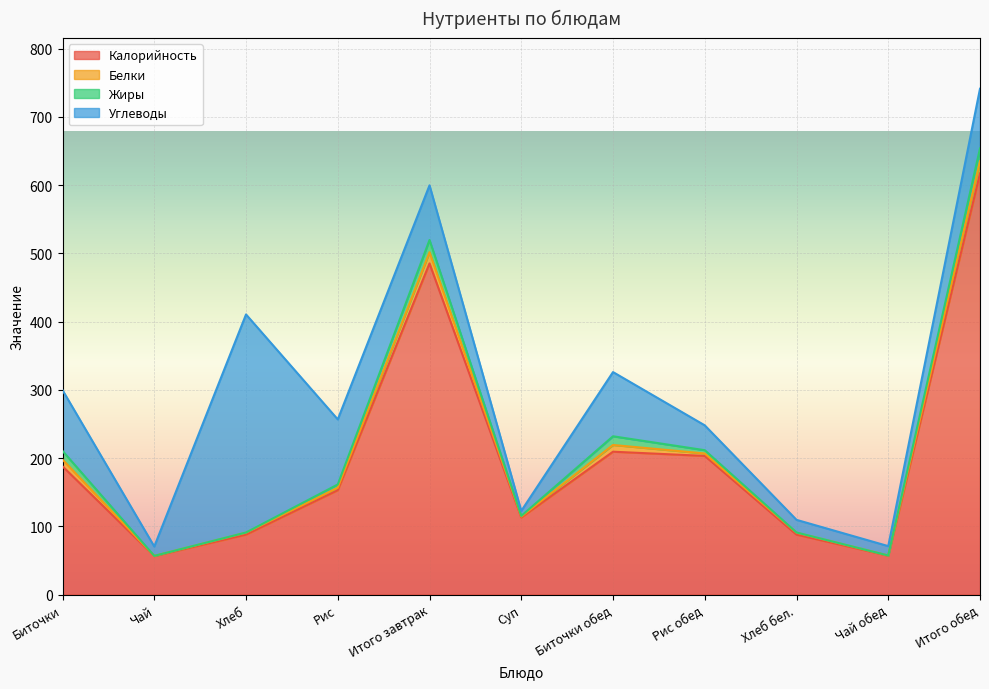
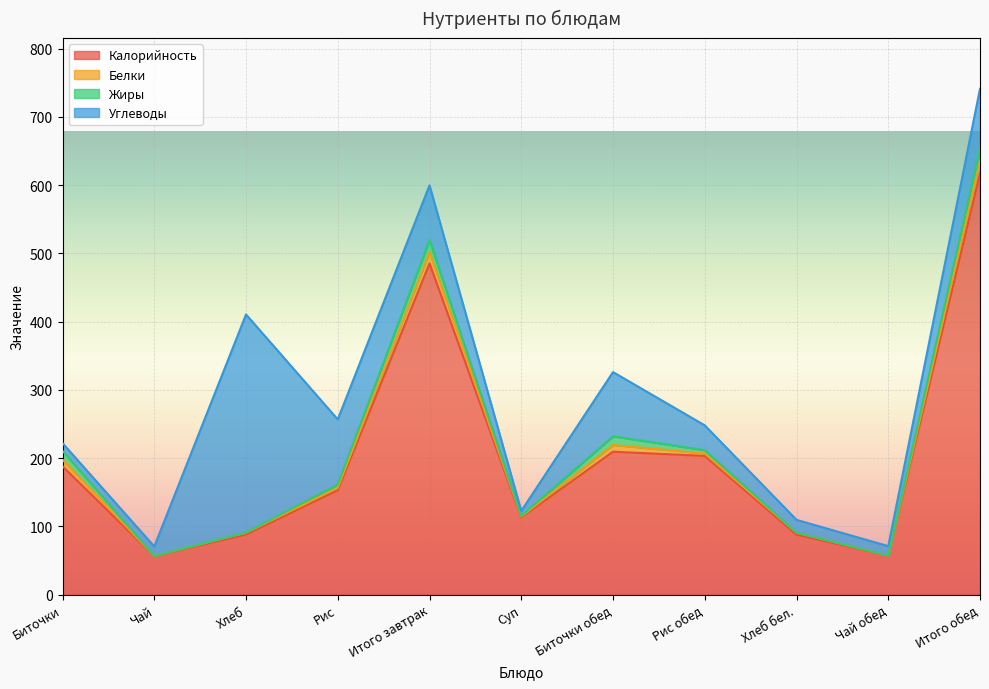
Углеводы, Биточки: 90 -> 10
